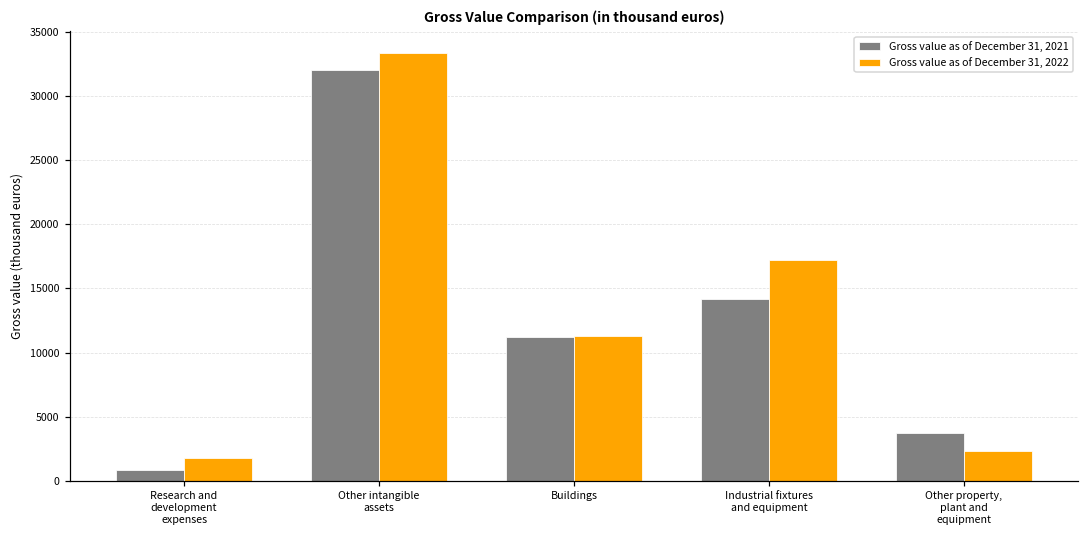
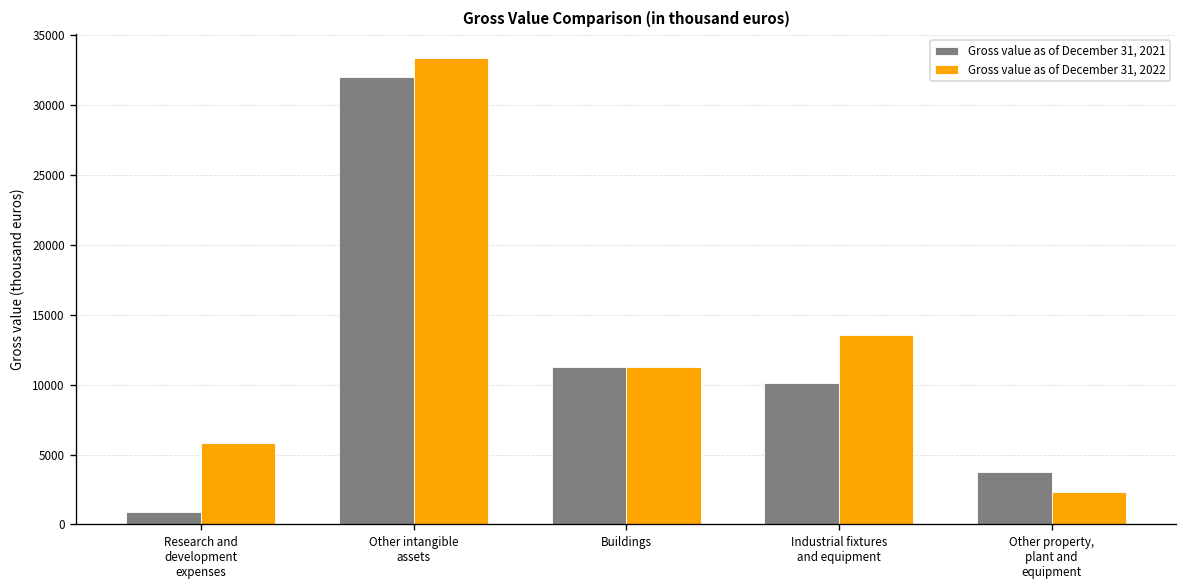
Gross value as of December 31, 2022, Research and development expenses: 1700 -> 5800
Gross value as of December 31, 2021, Industrial fixtures and equipment: 14200 -> 10200
Gross value as of December 31, 2022, Industrial fixtures and equipment: 17200 -> 13500
